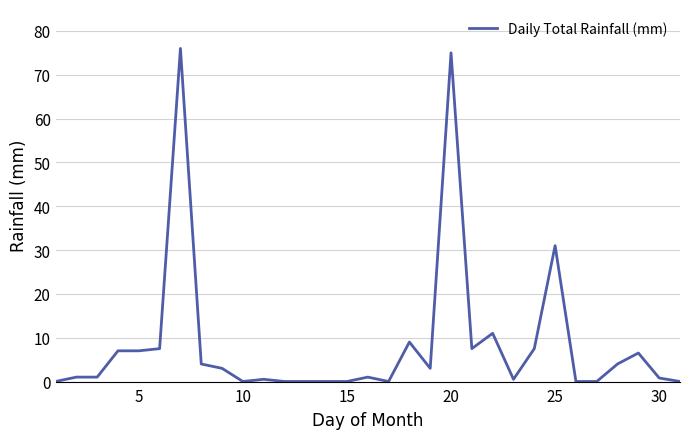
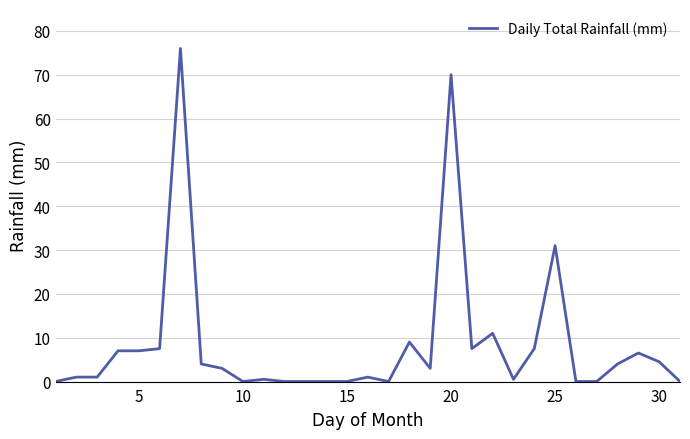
20: 75 -> 70
30: 1 -> 5
